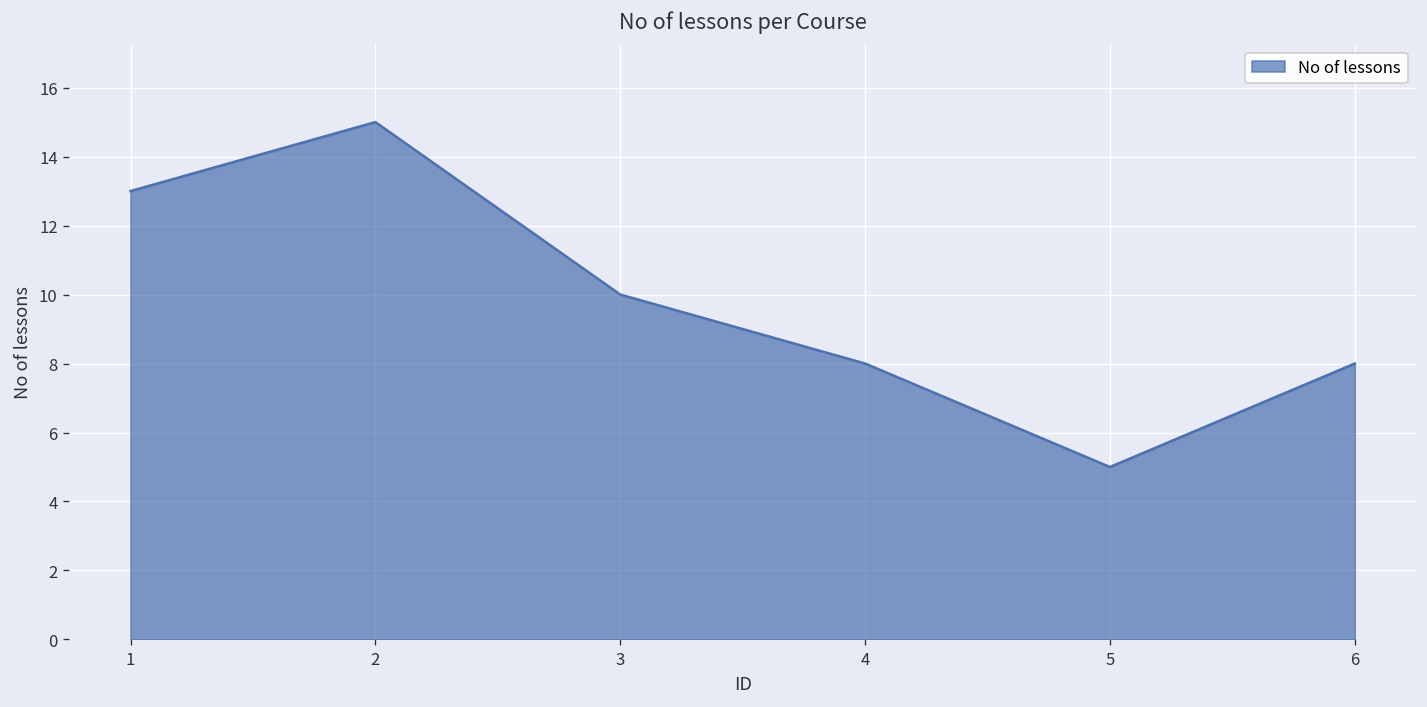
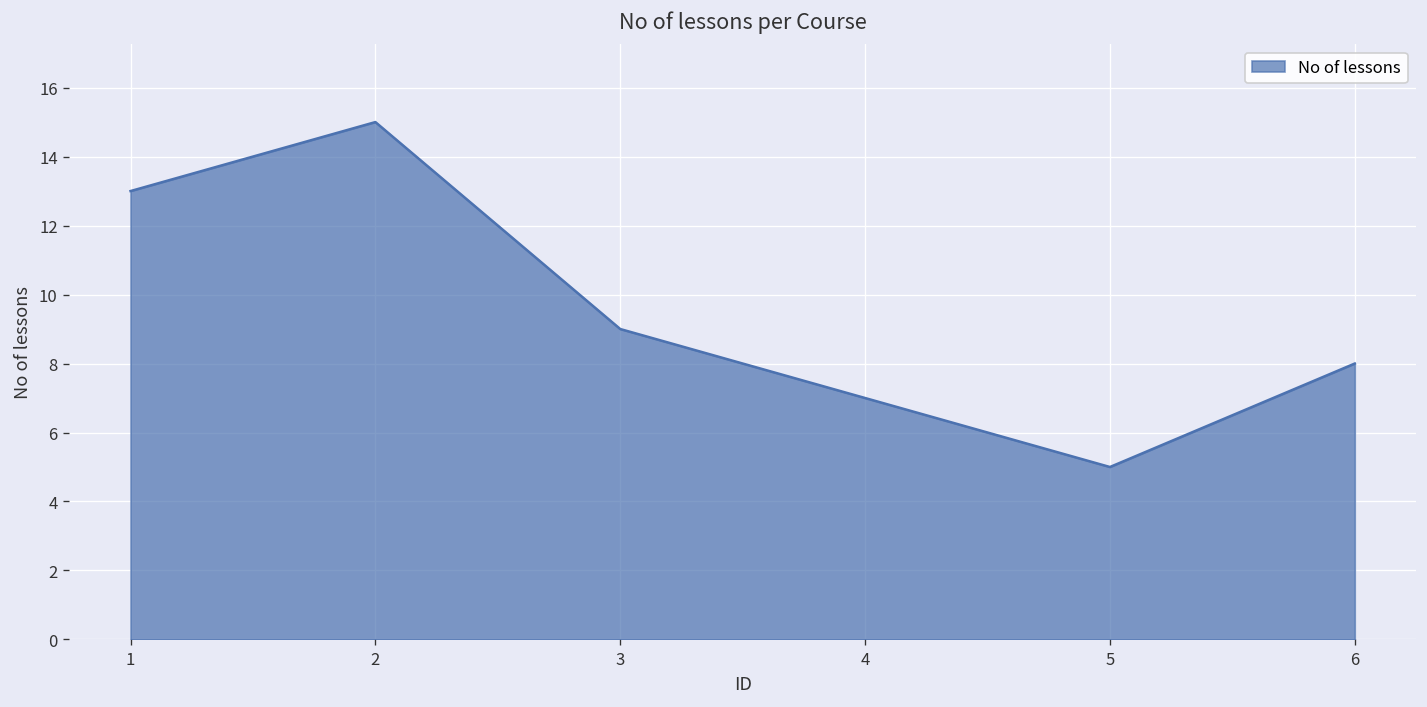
3: 10 -> 9
4: 8 -> 7
